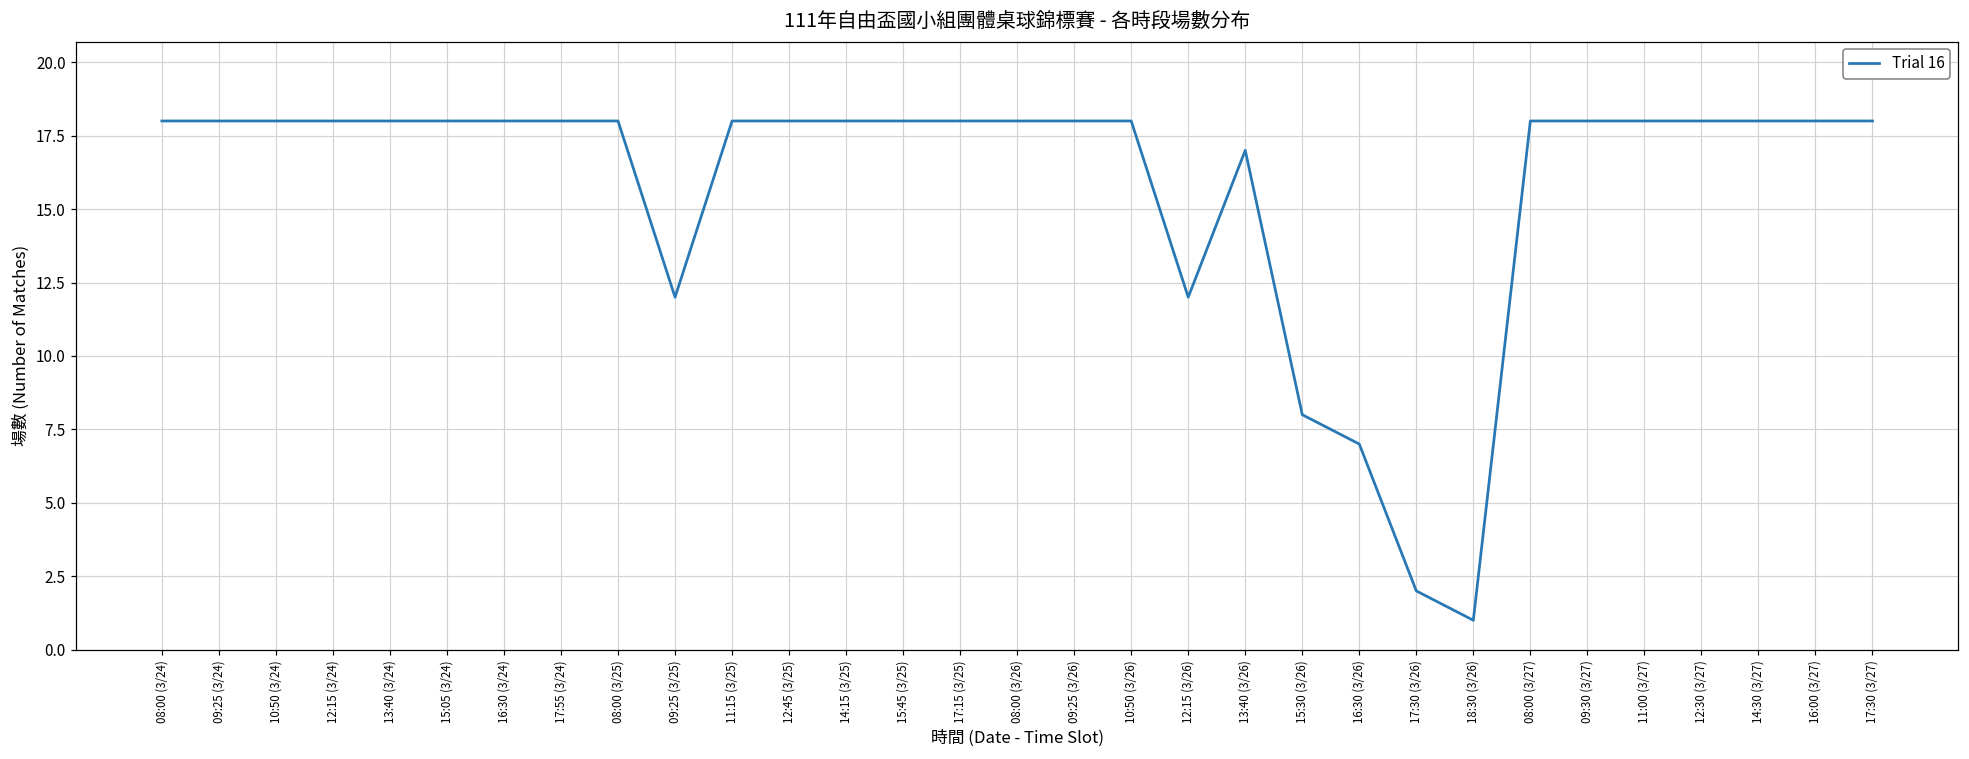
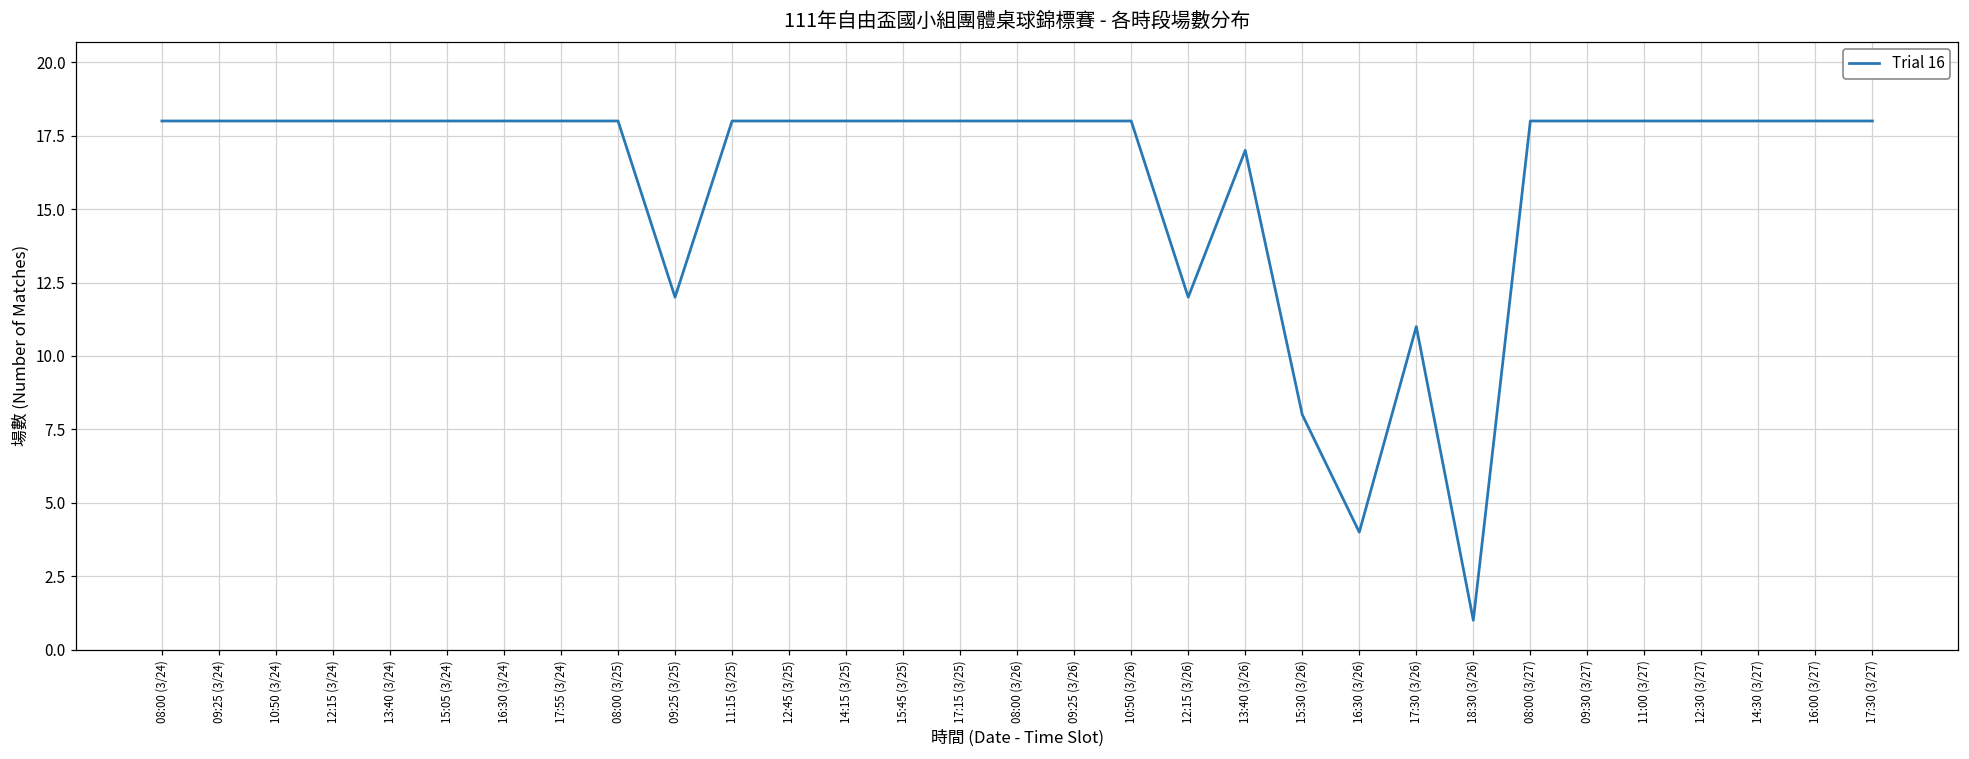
16:30 (3/26): 7 -> 4
17:30 (3/26): 2 -> 11
